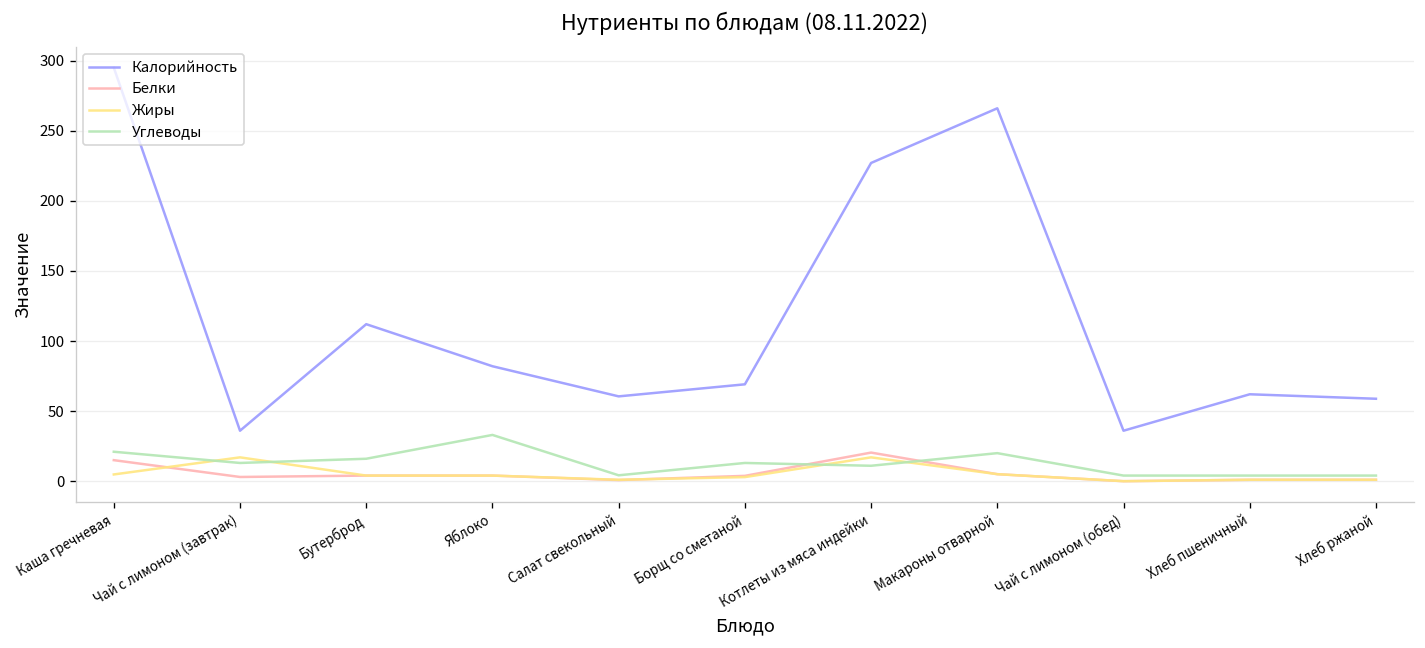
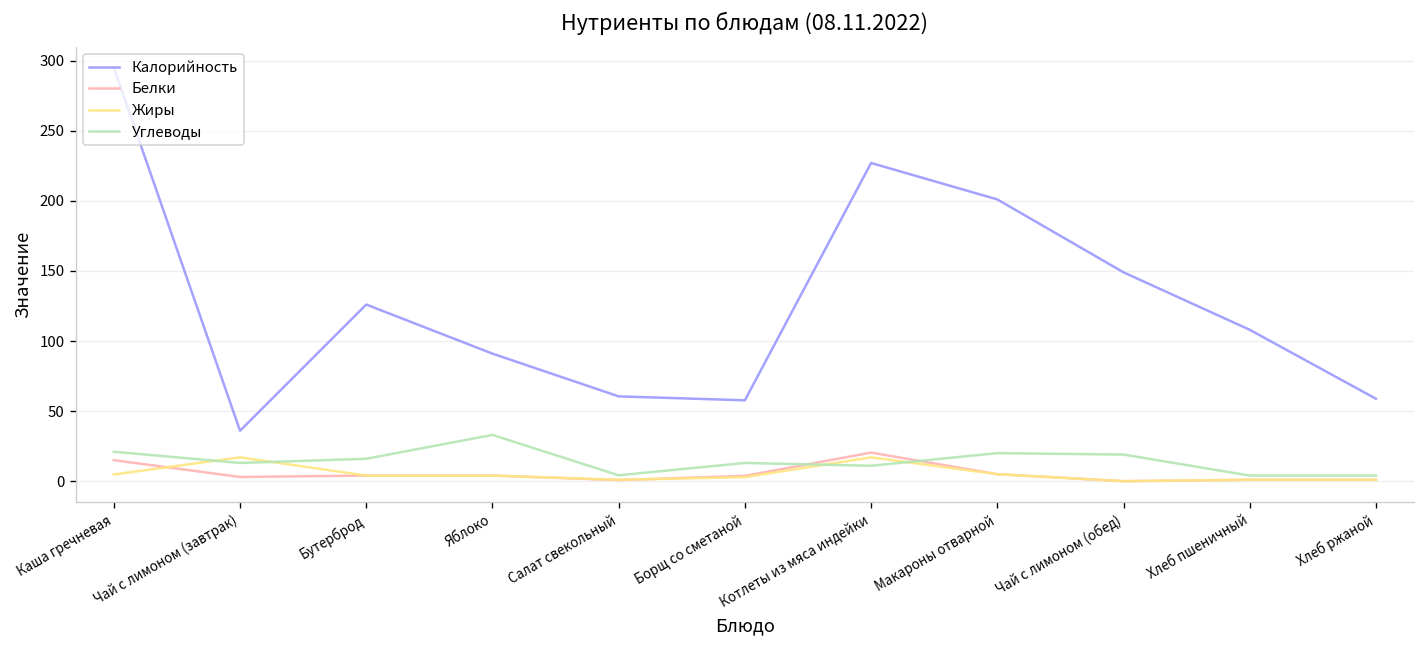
Калорийность, Бутерброд: 112 -> 126
Калорийность, Яблоко: 82 -> 91
Калорийность, Борщ со сметаной: 69 -> 58
Калорийность, Макароны отварной: 266 -> 201
Калорийность, Чай с лимоном (обед): 36 -> 149
Углеводы, Чай с лимоном (обед): 4 -> 19
Калорийность, Хлеб пшеничный: 62 -> 108
